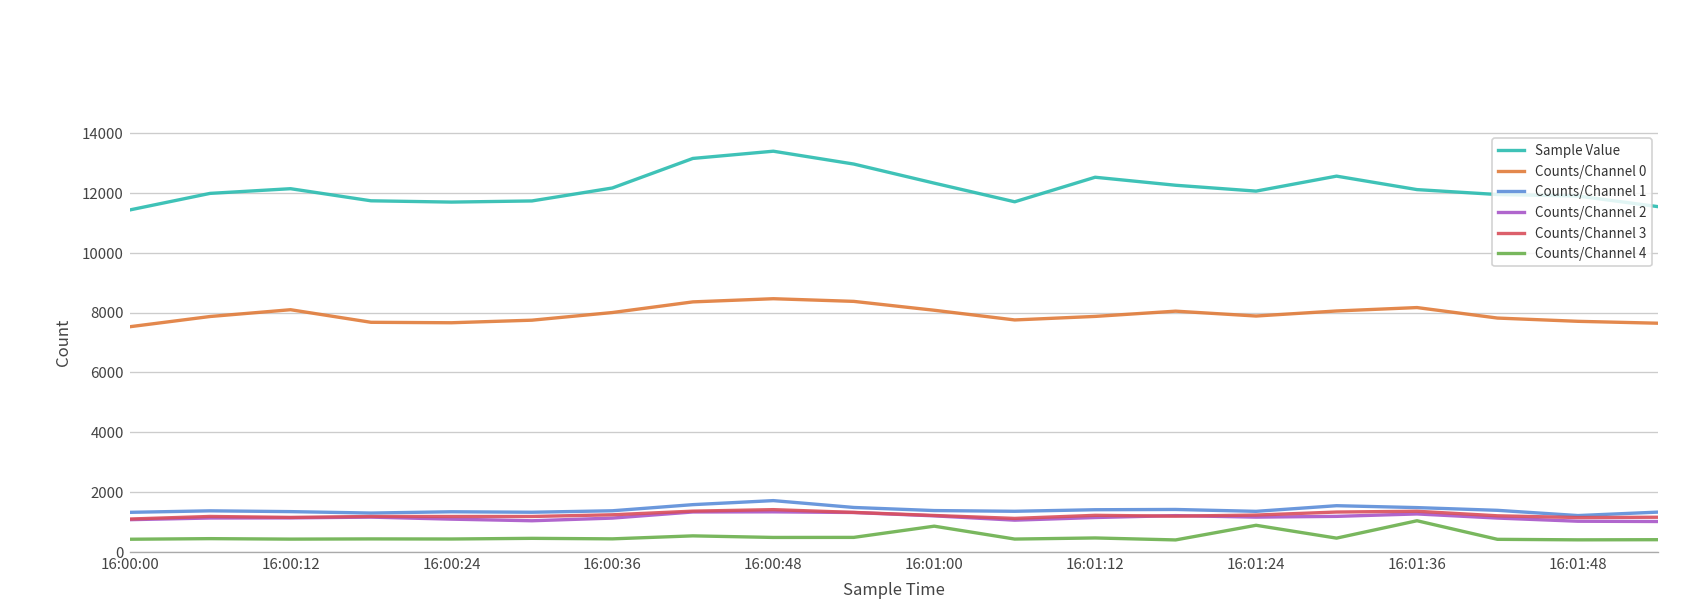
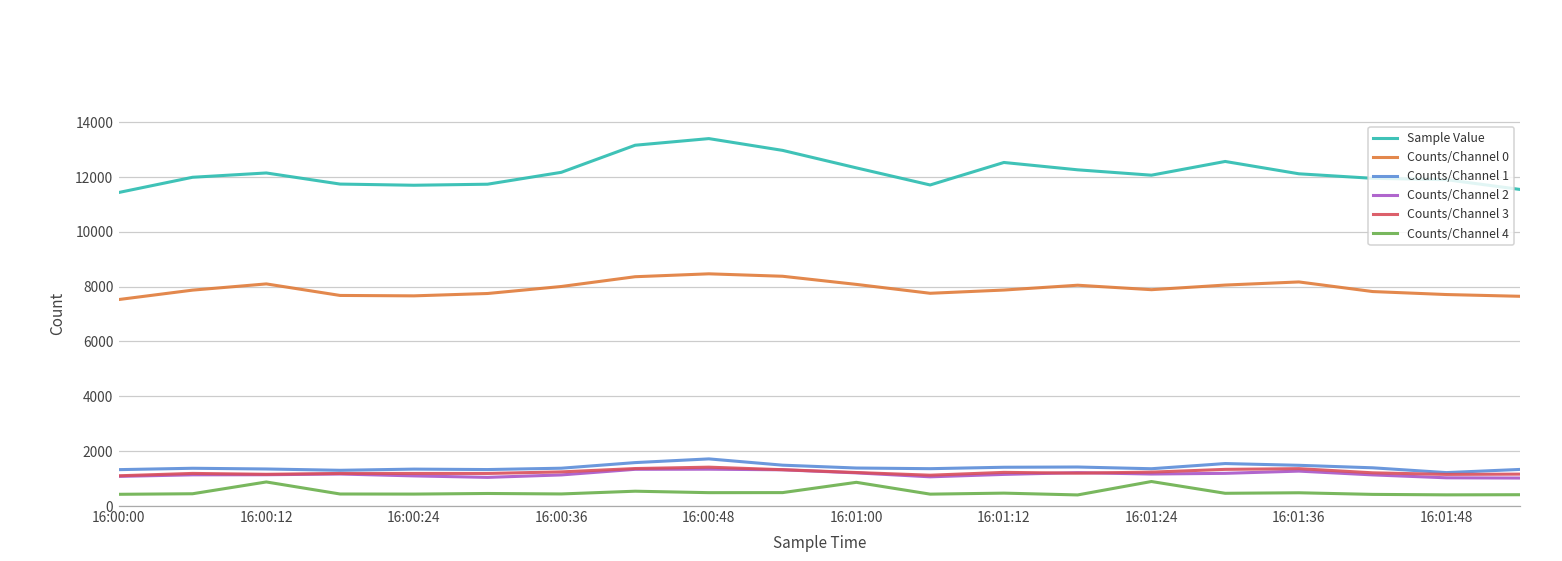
Counts/Channel 4, 16:00:12: 400 -> 900
Counts/Channel 4, 16:01:36: 1000 -> 500
